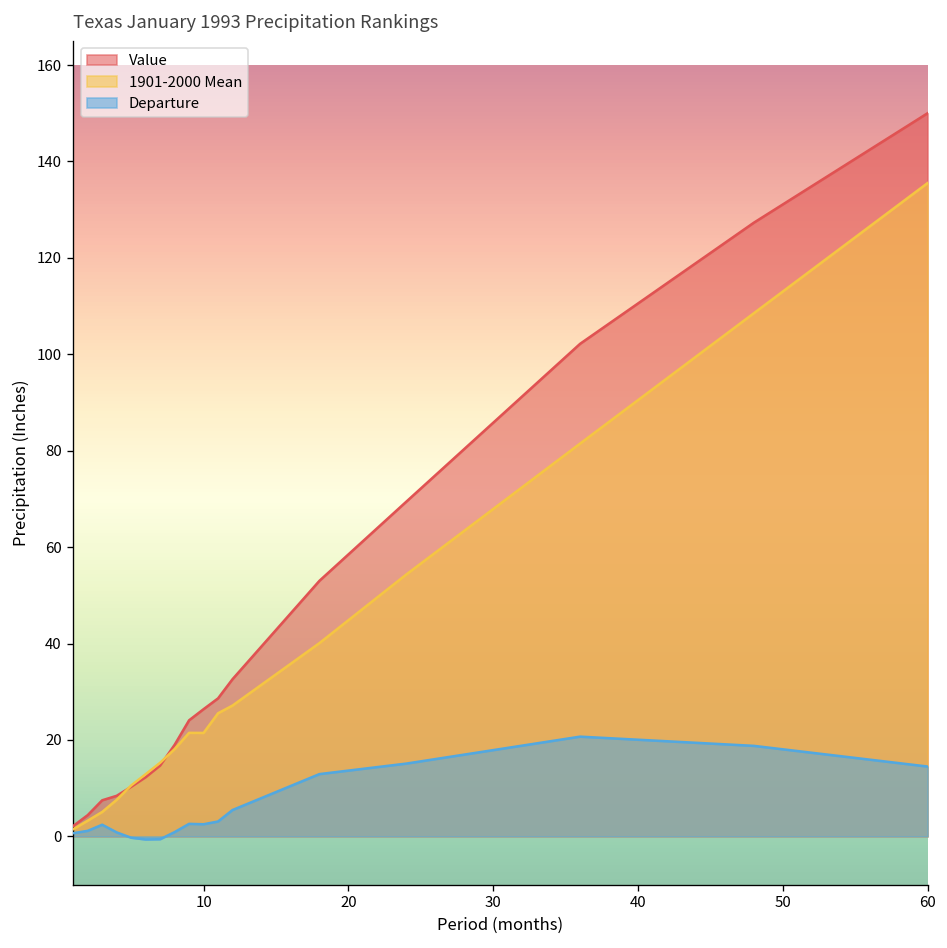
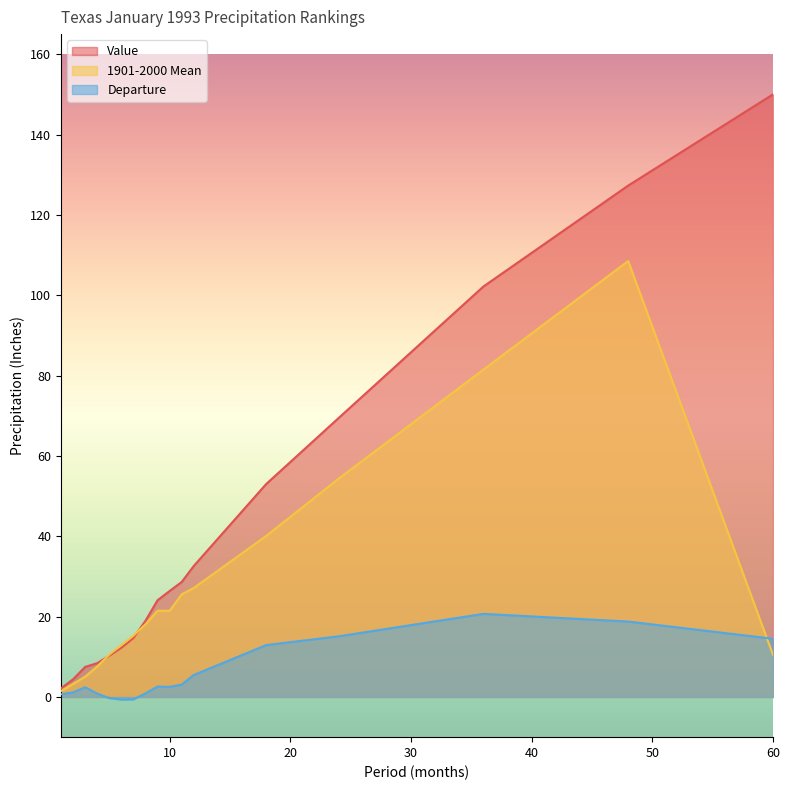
1901-2000 Mean, 60: 136 -> 10
